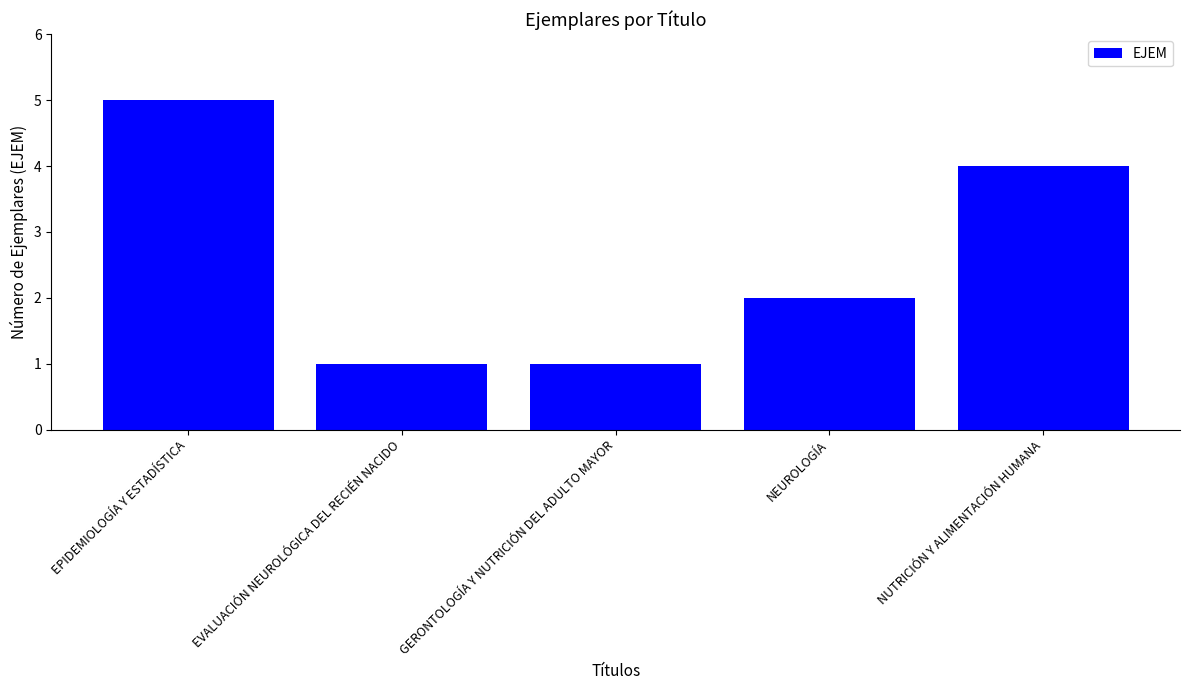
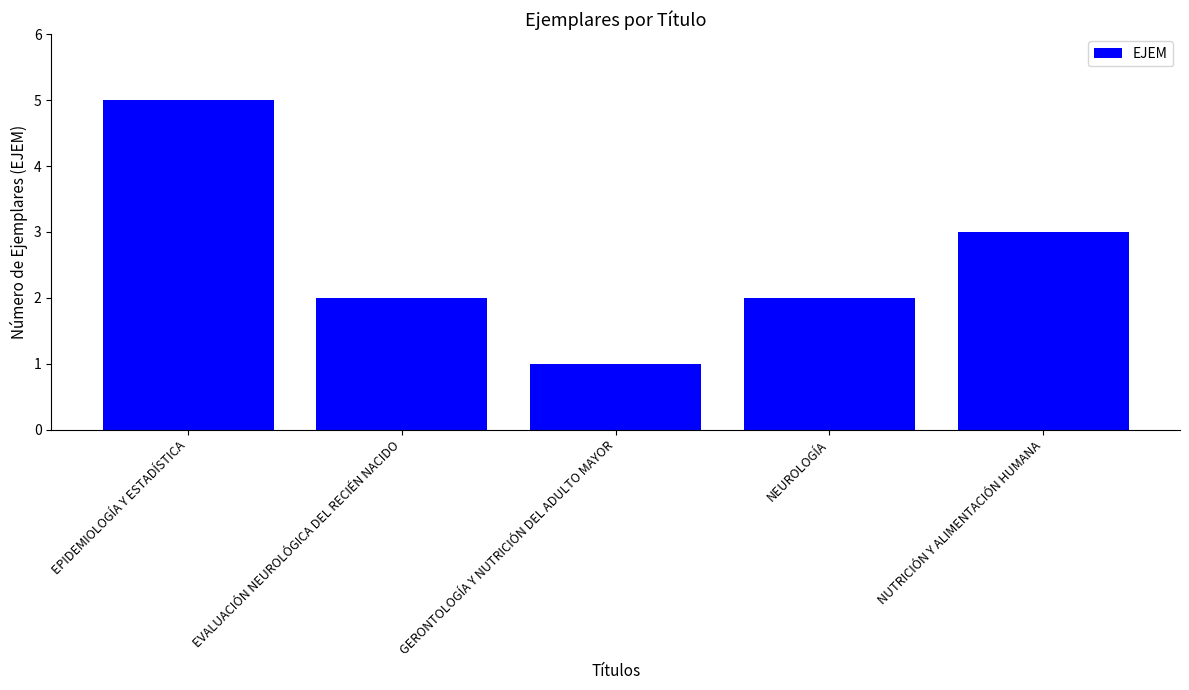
EVALUACIÓN NEUROLÓGICA DEL RECIÉN NACIDO: 1 -> 2
NUTRICIÓN Y ALIMENTACIÓN HUMANA: 4 -> 3
